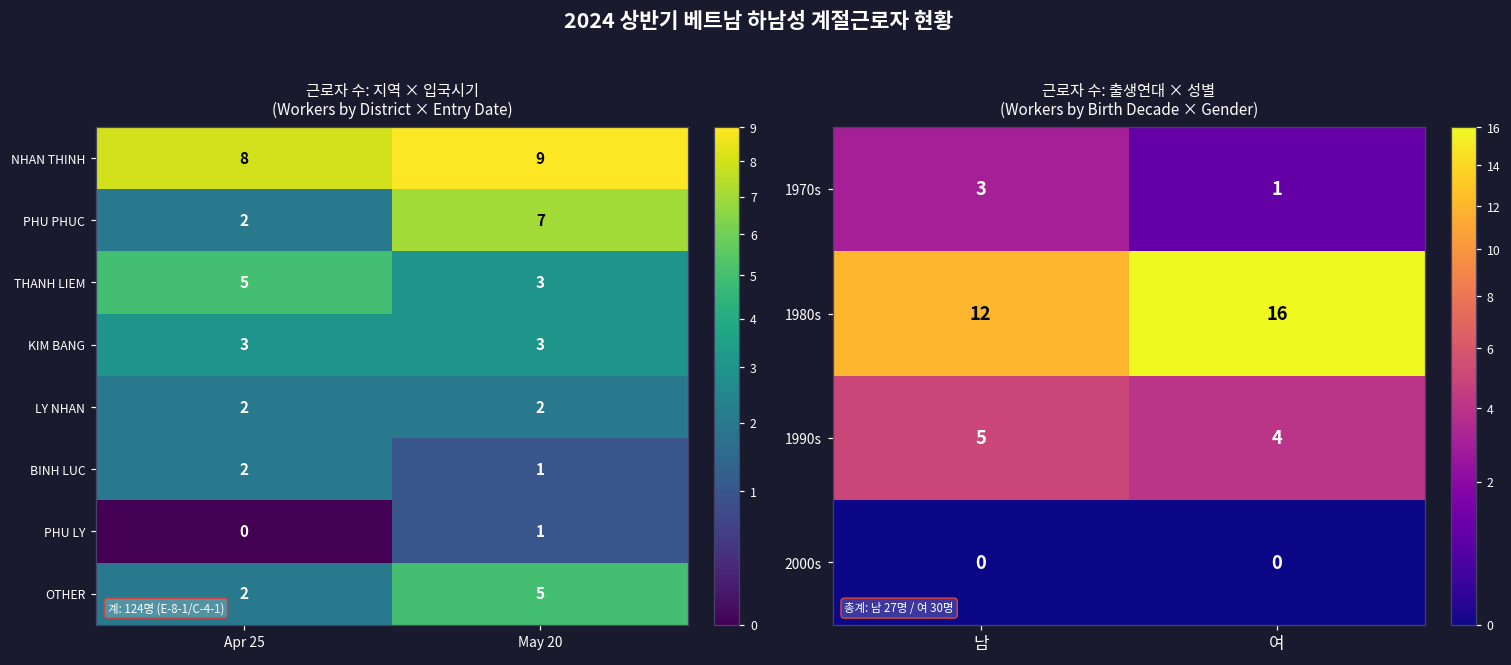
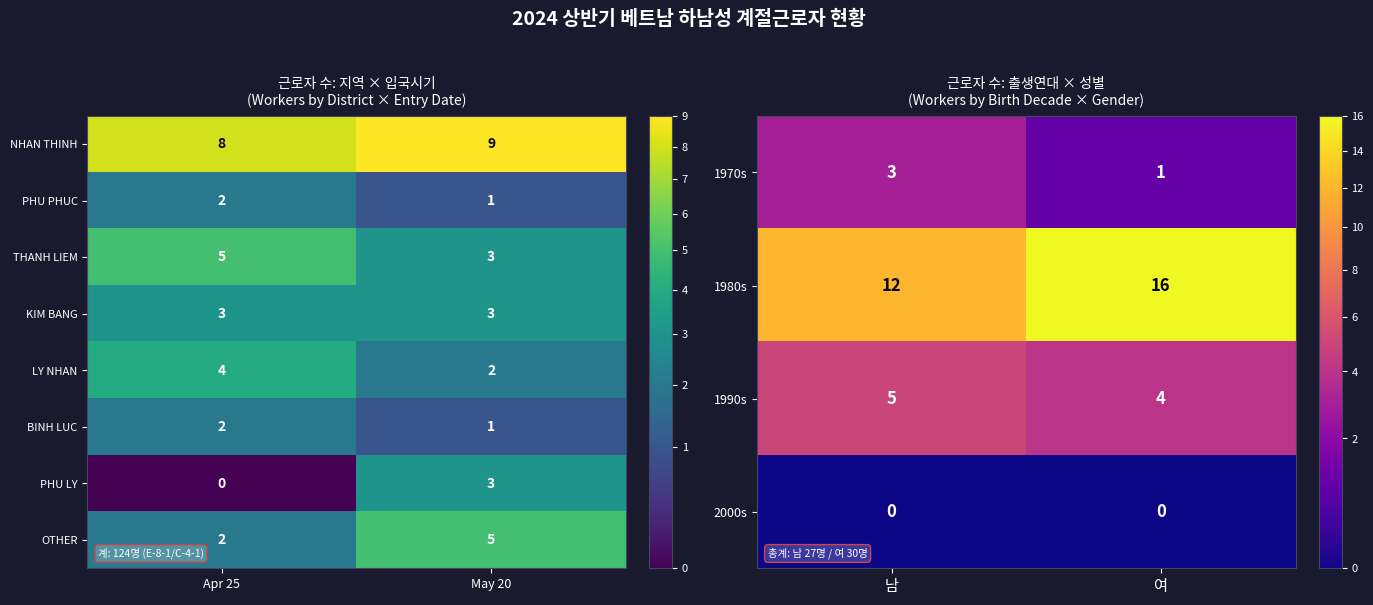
근로자 수: 지역 × 입국시기 (Workers by District × Entry Date), PHU PHUC, May 20: 7 -> 1
근로자 수: 지역 × 입국시기 (Workers by District × Entry Date), LY NHAN, Apr 25: 2 -> 4
근로자 수: 지역 × 입국시기 (Workers by District × Entry Date), PHU LY, May 20: 1 -> 3
